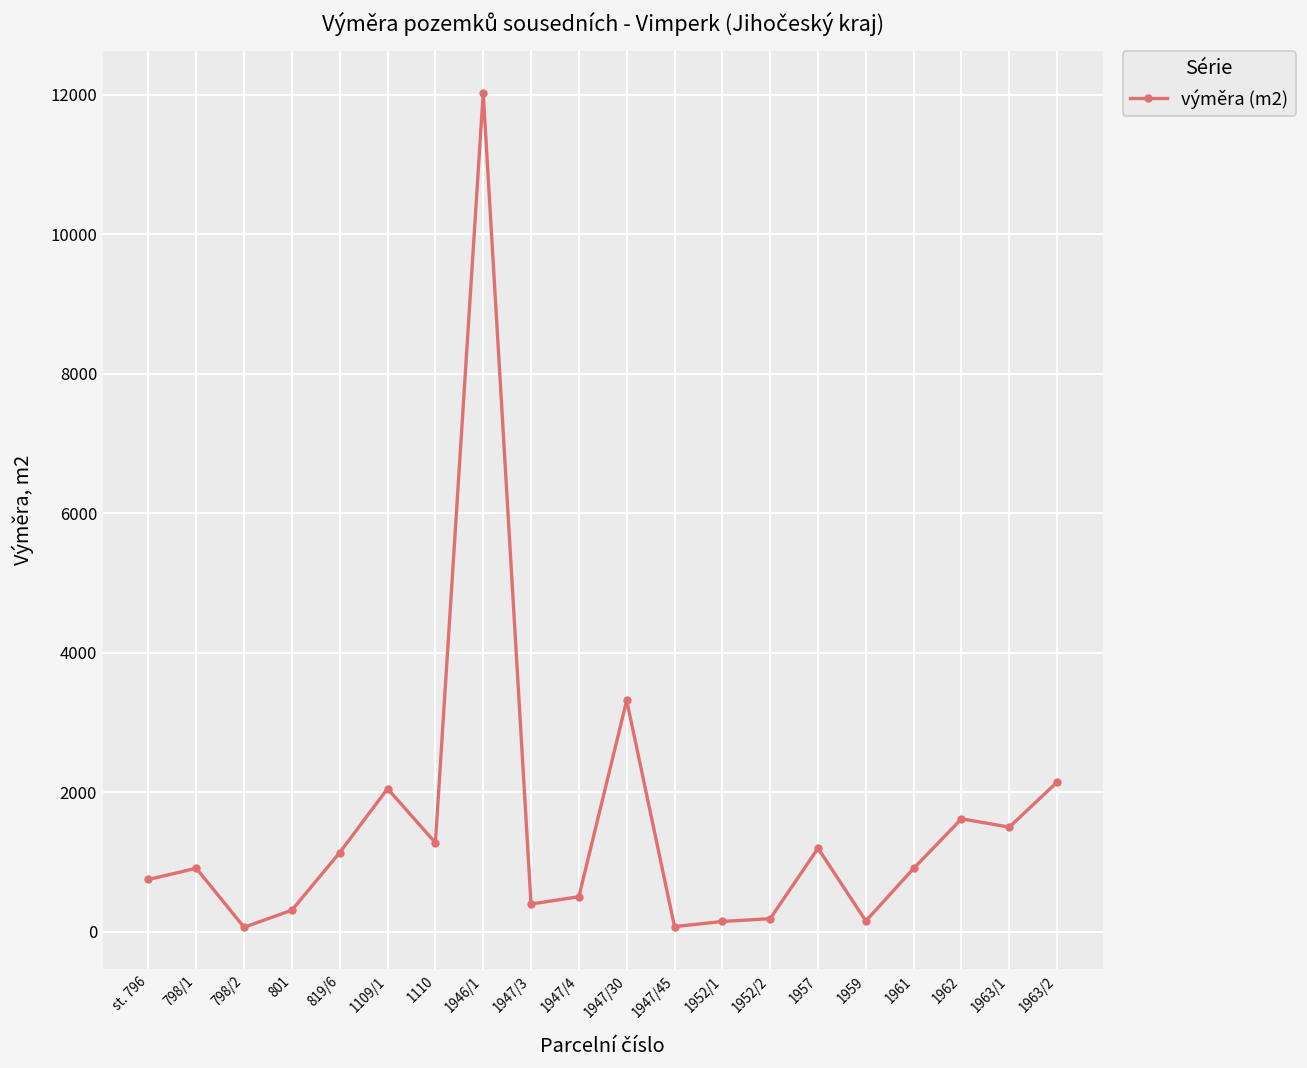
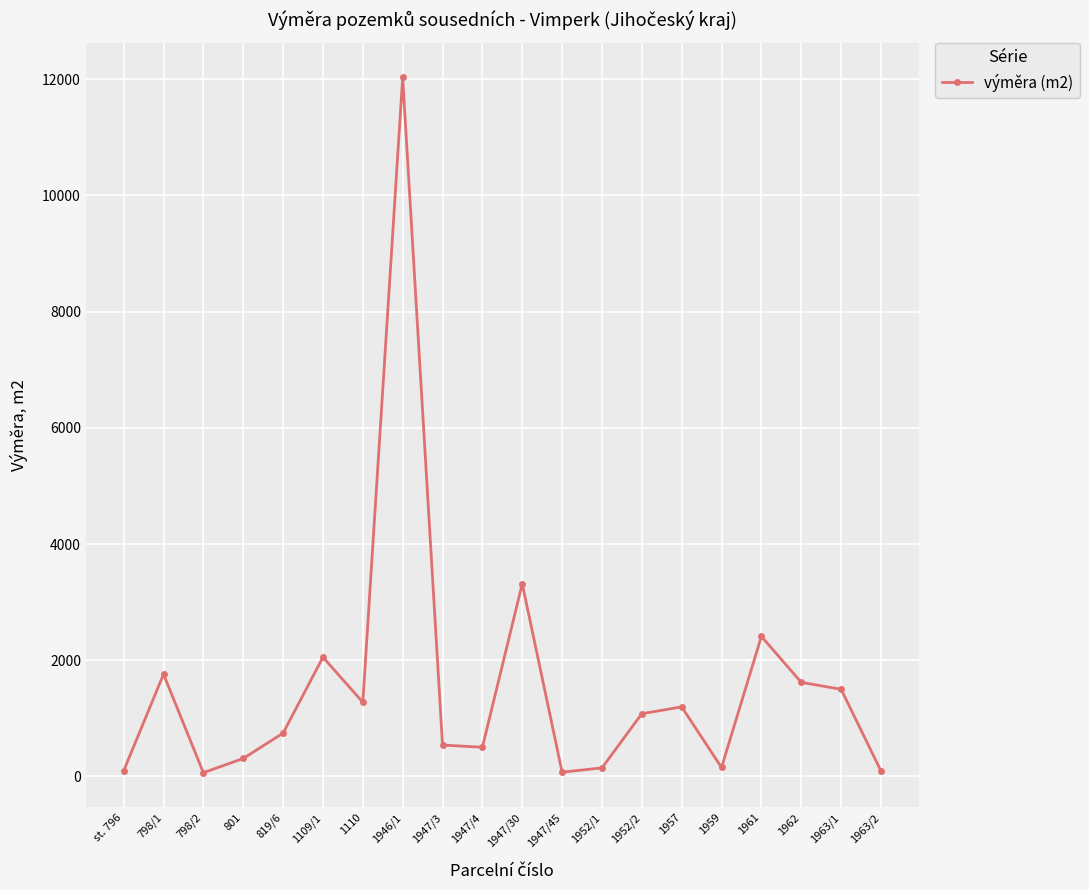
st. 796: 800 -> 100
798/1: 900 -> 1800
819/6: 1100 -> 700
1947/3: 400 -> 500
1952/2: 200 -> 1100
1961: 900 -> 2400
1963/2: 2100 -> 100
